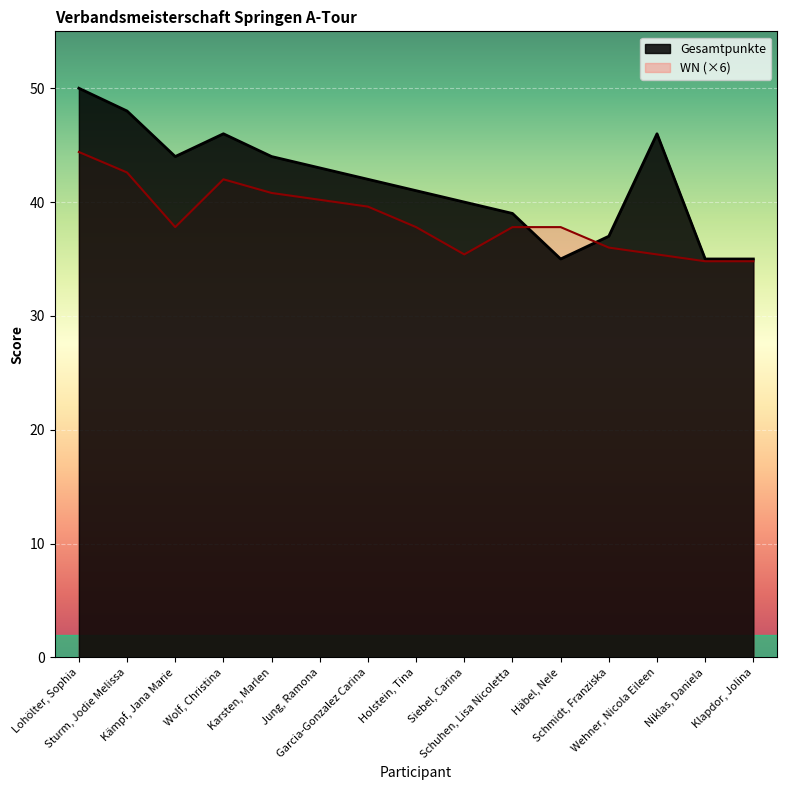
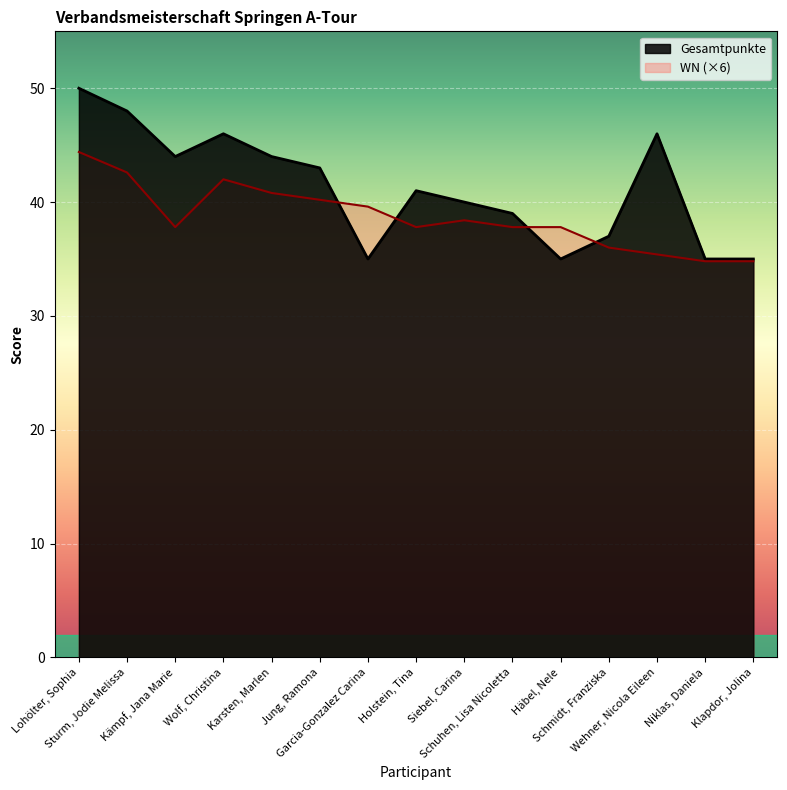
Gesamtpunkte, Garcia-Gonzalez Carina: 42 -> 35
WN (×6), Siebel, Carina: 35.4 -> 38.4
